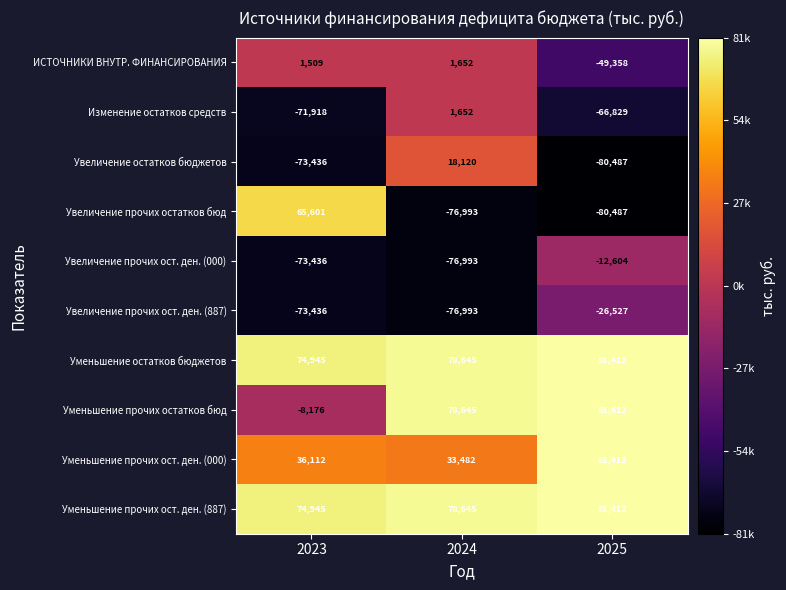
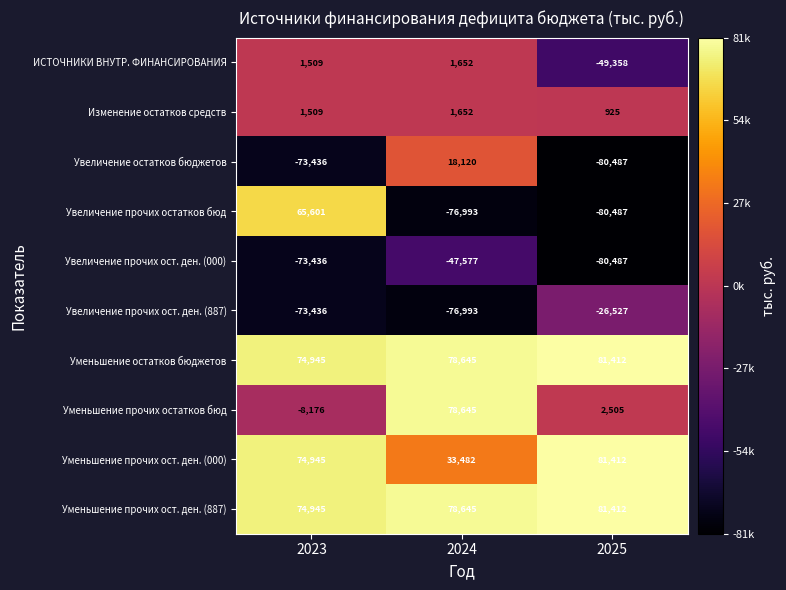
Изменение остатков средств, 2023: -71,918 -> 1,509
Изменение остатков средств, 2025: -66,829 -> 925
Увеличение прочих ост. ден. (000), 2024: -76,993 -> -47,577
Увеличение прочих ост. ден. (000), 2025: -12,604 -> -80,487
Уменьшение прочих остатков бюд, 2025: 81,412 -> 2,505
Уменьшение прочих ост. ден. (000), 2023: 36,112 -> 74,945
